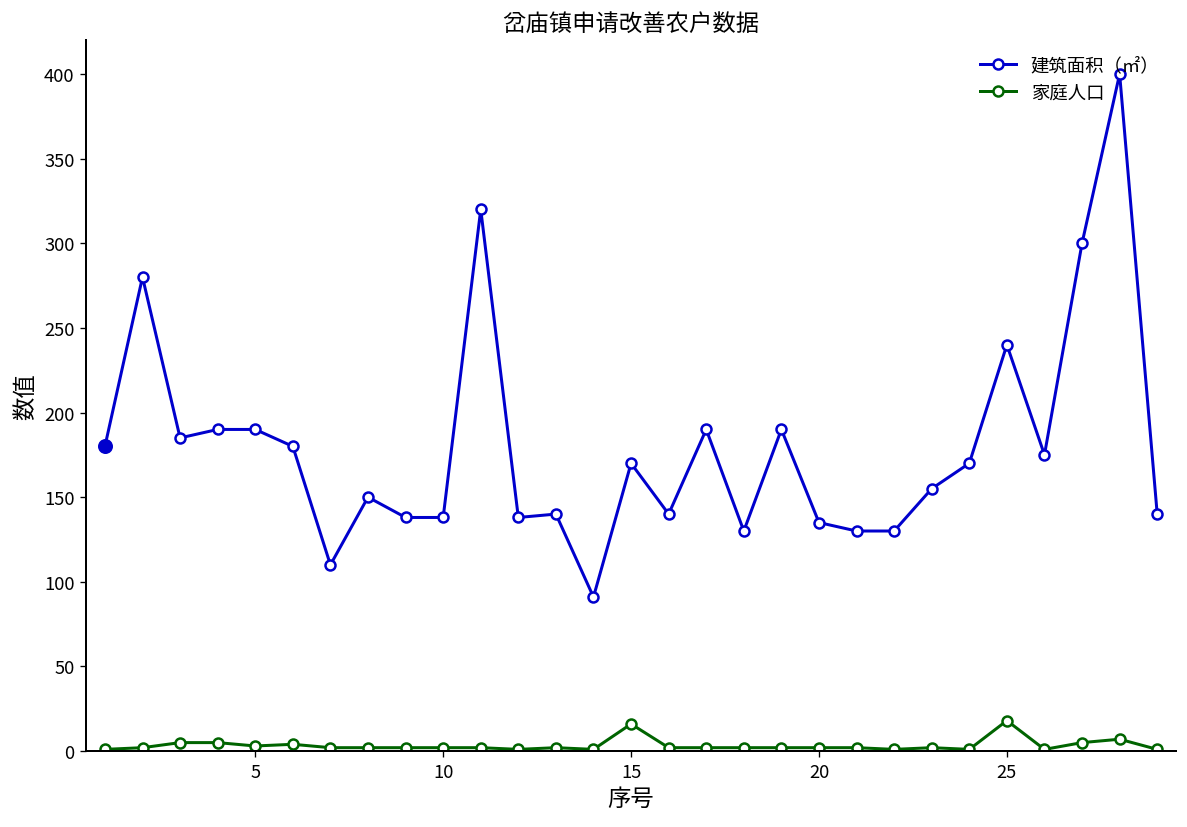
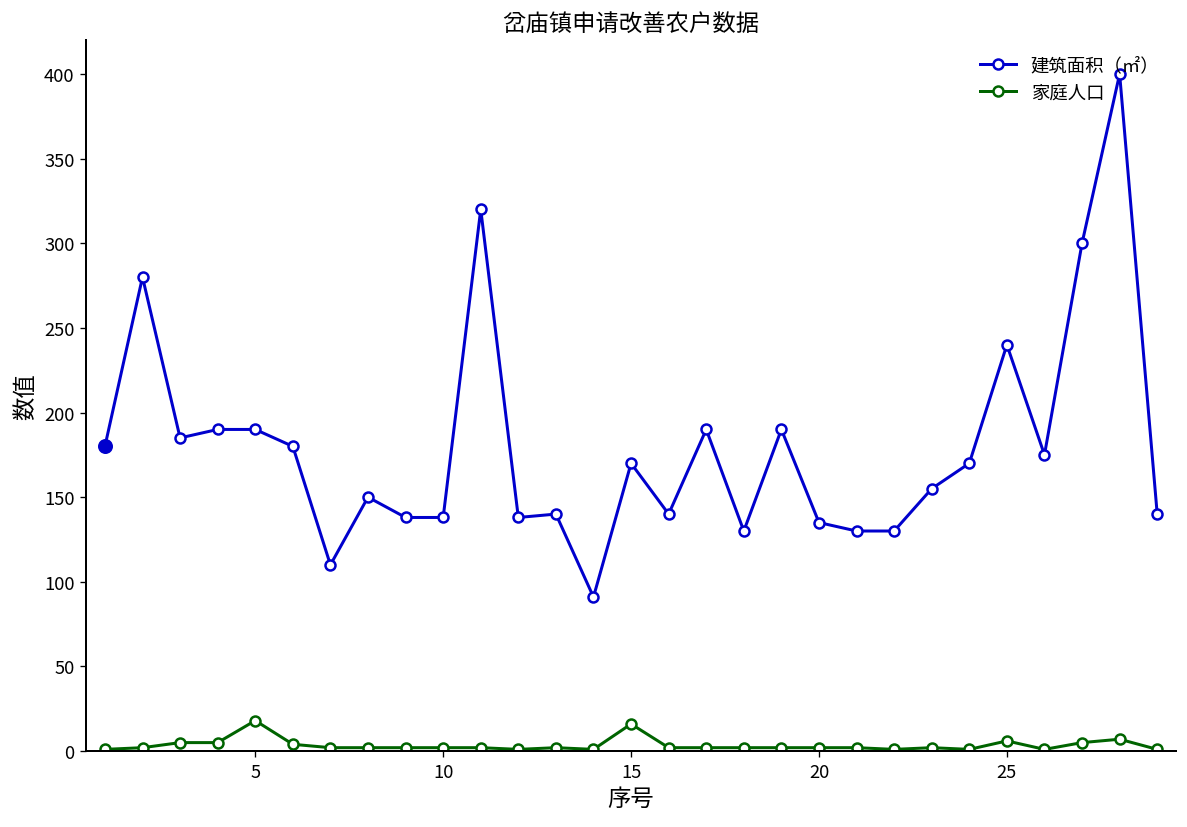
家庭人口, 5: 3 -> 18
家庭人口, 25: 18 -> 6
